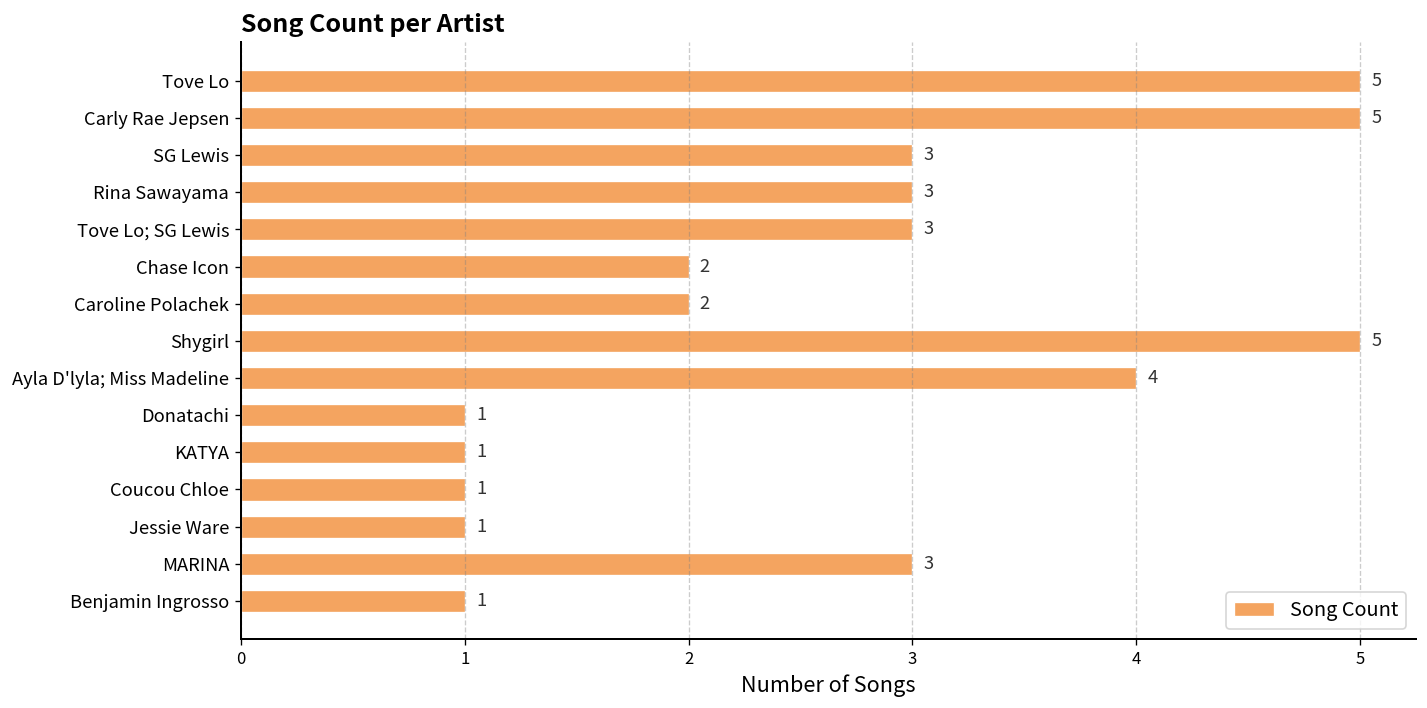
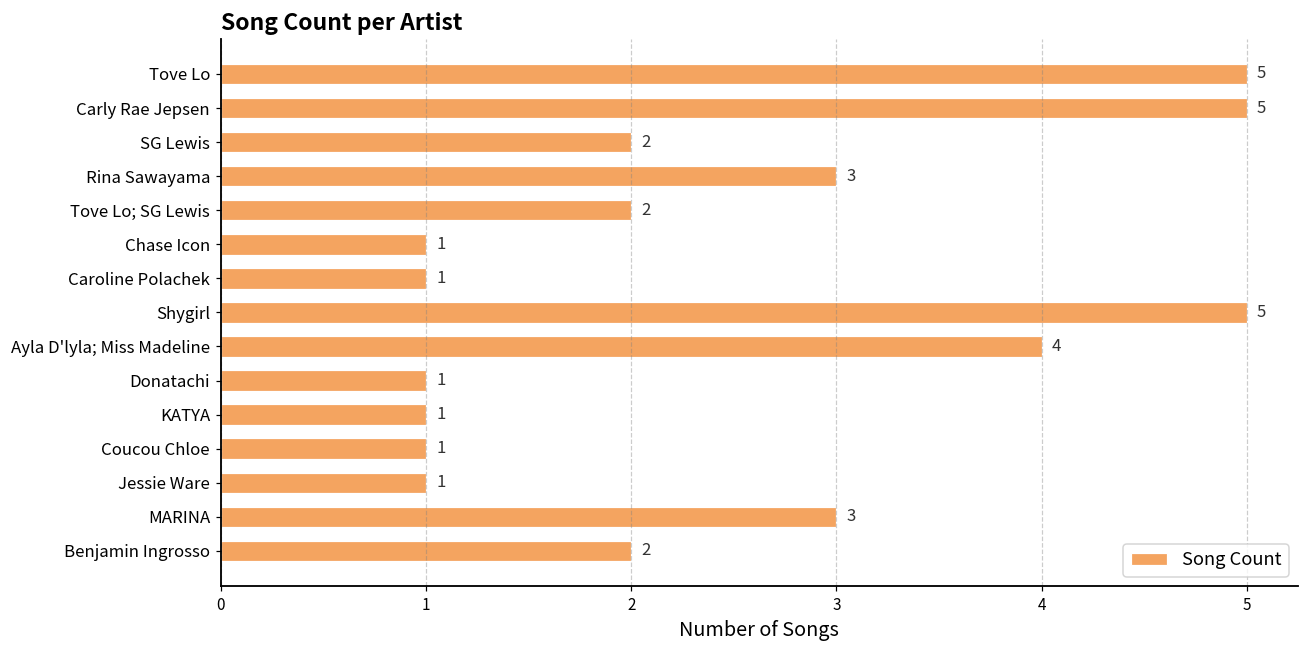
SG Lewis: 3 -> 2
Tove Lo; SG Lewis: 3 -> 2
Chase Icon: 2 -> 1
Caroline Polachek: 2 -> 1
Benjamin Ingrosso: 1 -> 2
